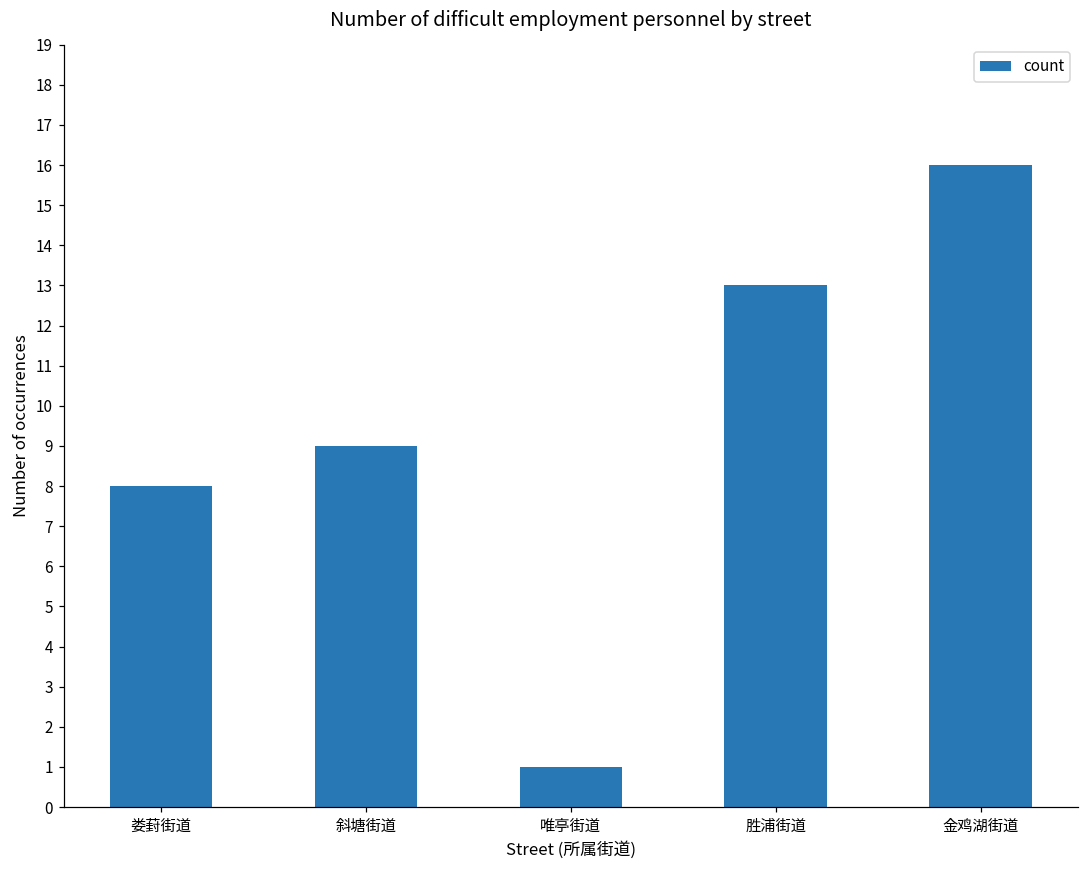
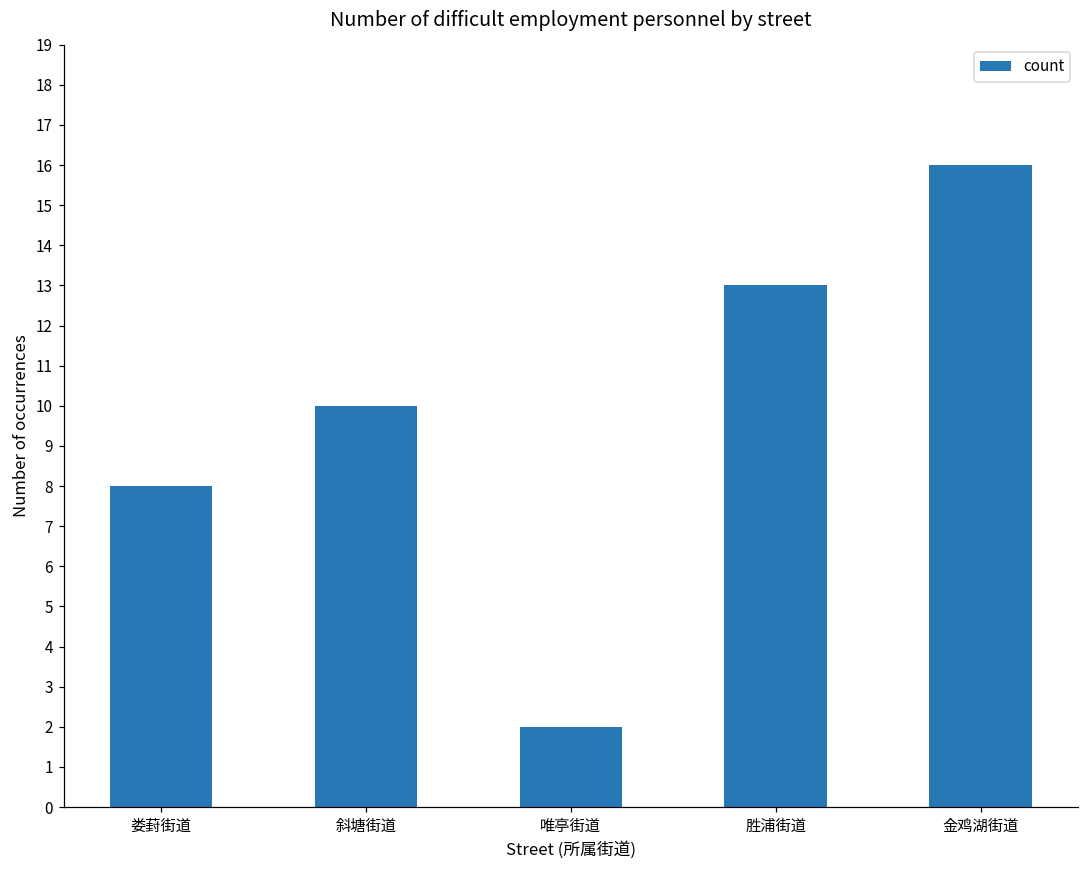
斜塘街道: 9 -> 10
唯亭街道: 1 -> 2
